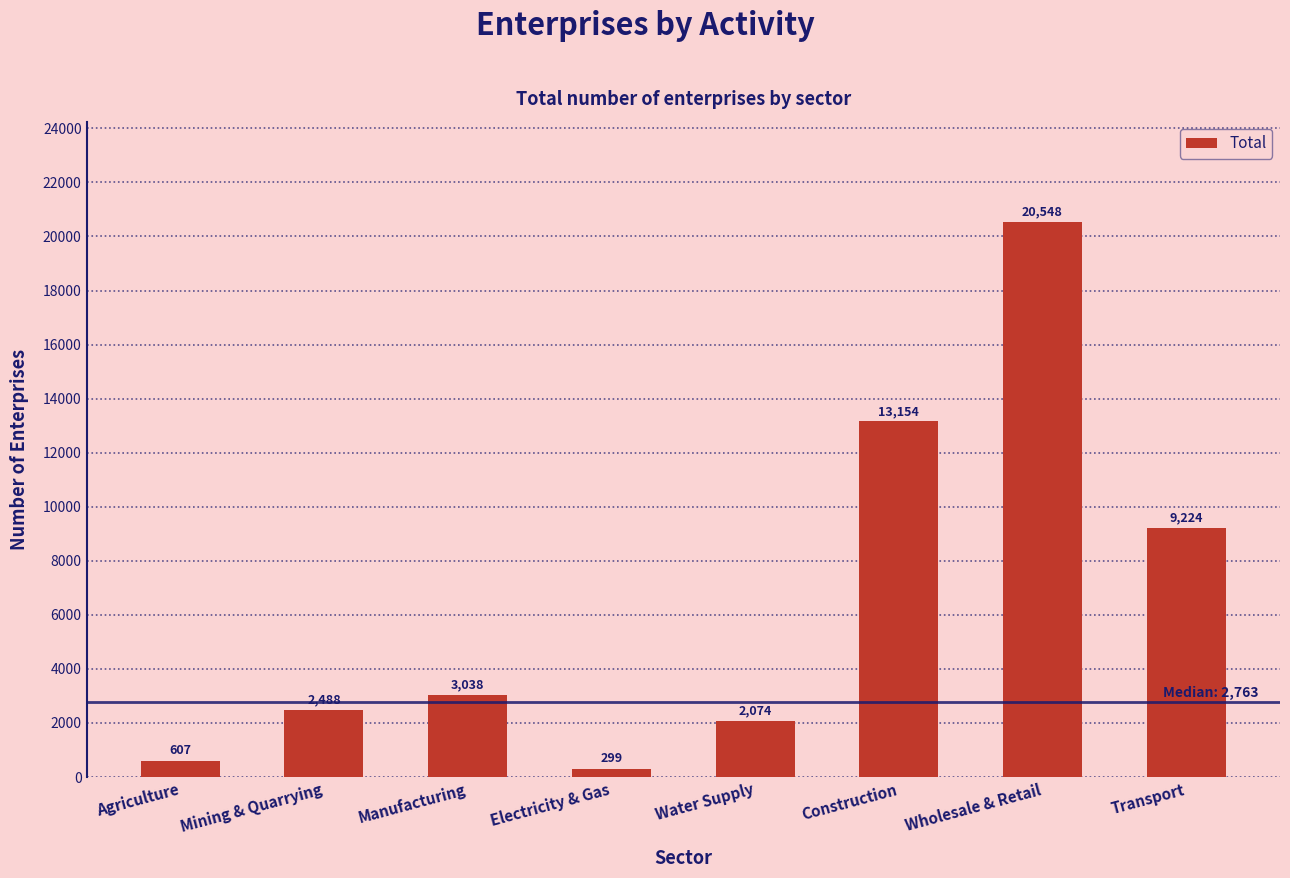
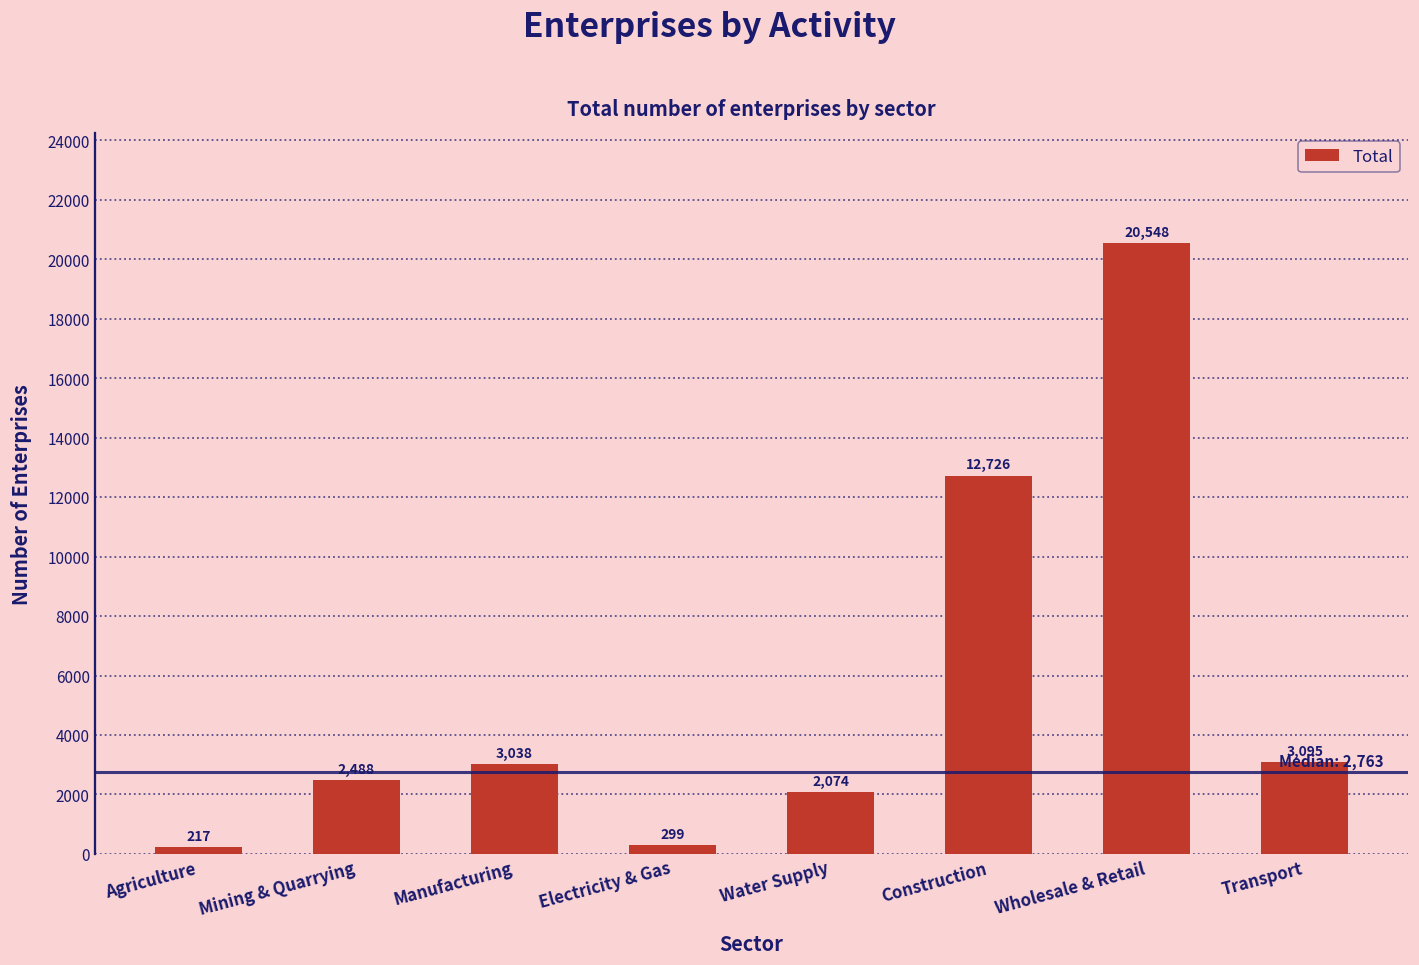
Agriculture: 607 -> 217
Construction: 13,154 -> 12,726
Transport: 9,224 -> 3,095
